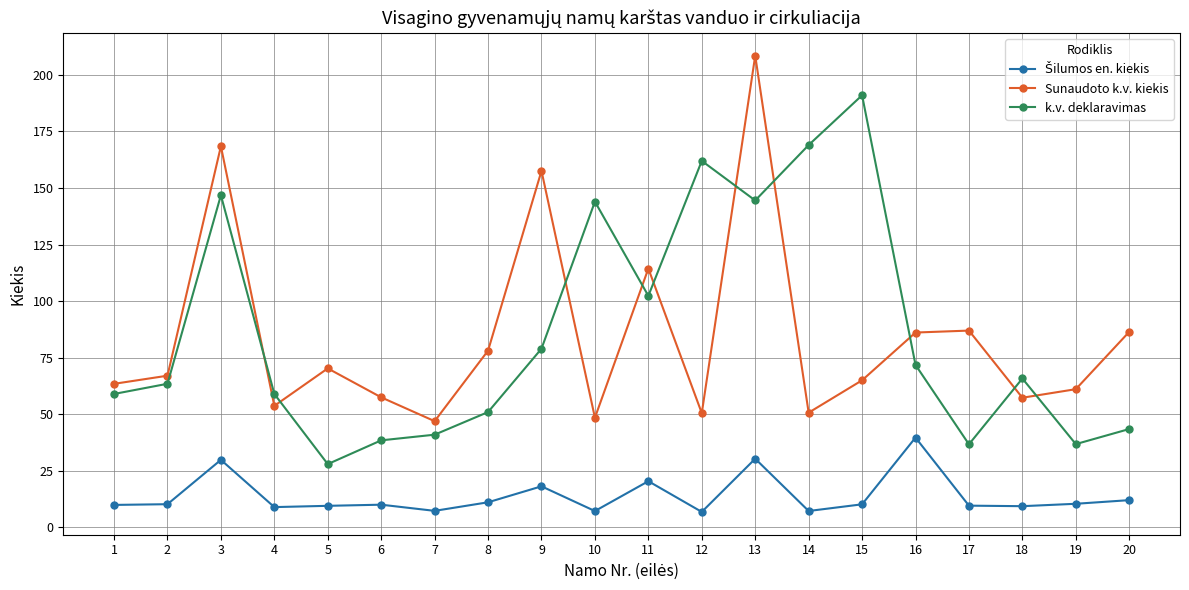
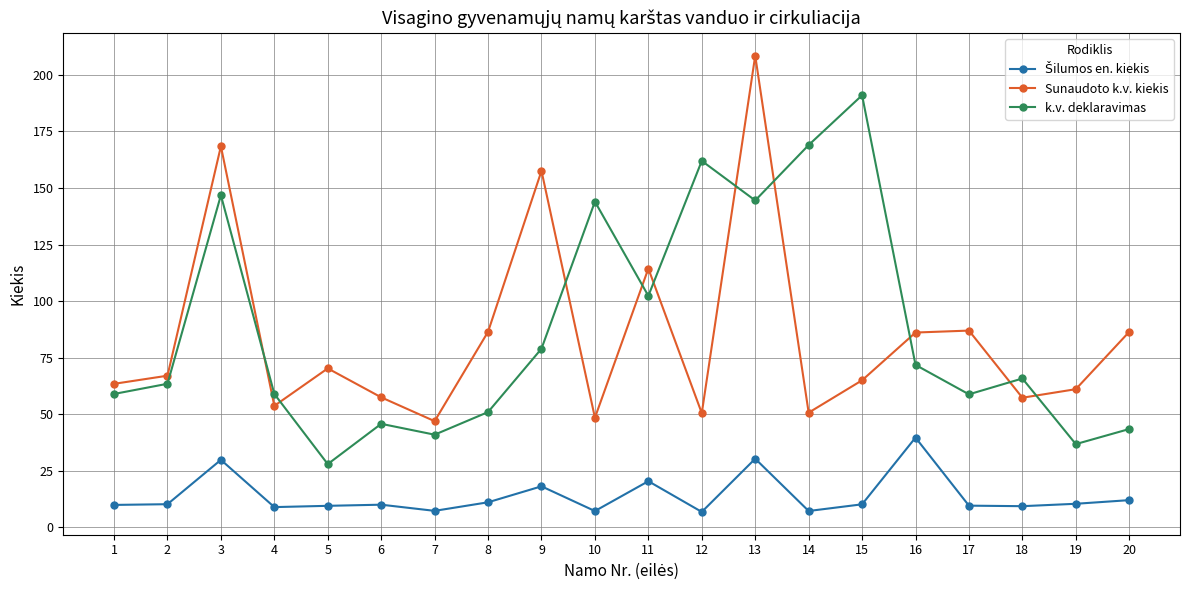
k.v. deklaravimas, 6: 39 -> 46
Sunaudoto k.v. kiekis, 8: 78 -> 86
k.v. deklaravimas, 17: 37 -> 59
